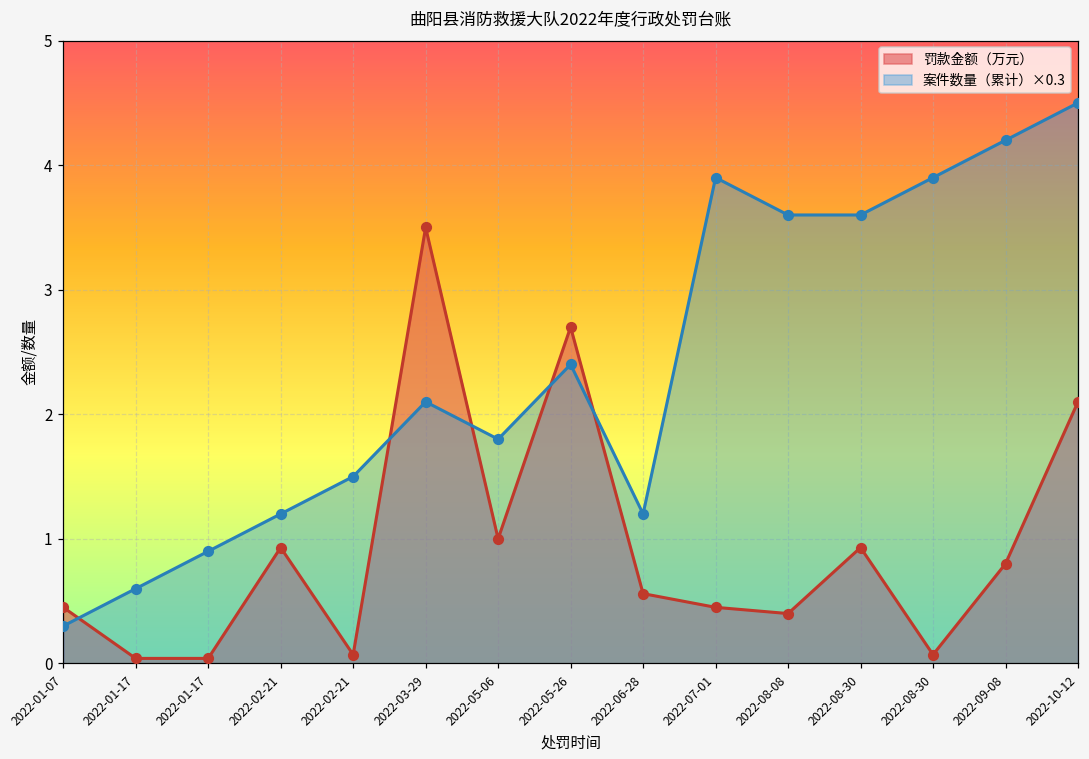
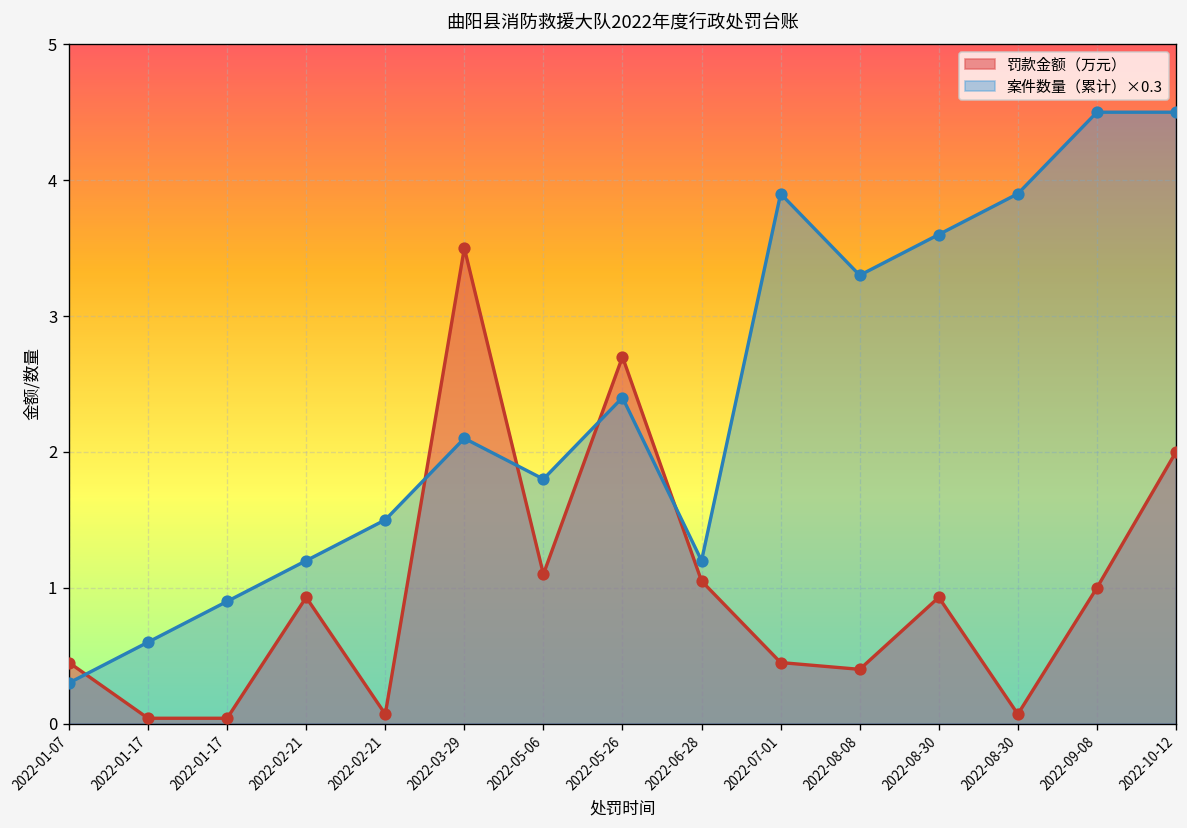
罚款金额（万元）, 2022-05-06: 1.0 -> 1.1
罚款金额（万元）, 2022-06-28: 0.56 -> 1.05
案件数量（累计）×0.3, 2022-08-08: 3.60 -> 3.30
罚款金额（万元）, 2022-09-08: 0.8 -> 1.0
案件数量（累计）×0.3, 2022-09-08: 4.20 -> 4.50
罚款金额（万元）, 2022-10-12: 2.1 -> 2.0
